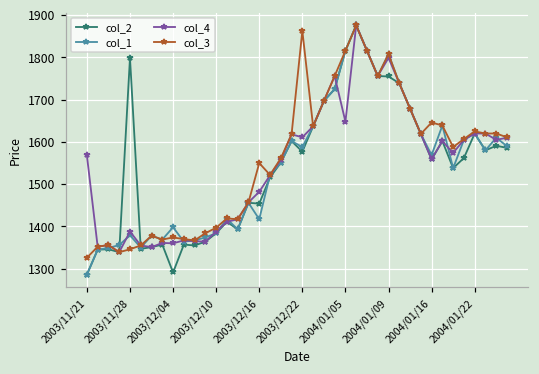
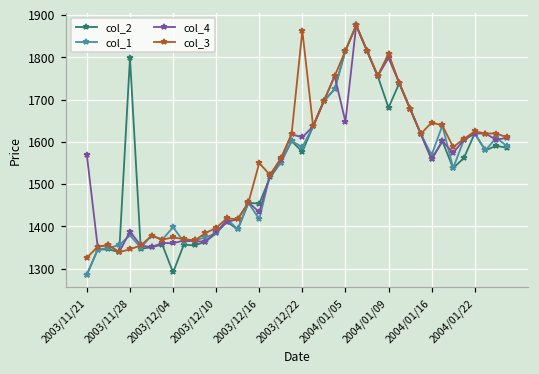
col_4, 2003/12/16: 1480 -> 1430
col_2, 2004/01/09: 1760 -> 1680
